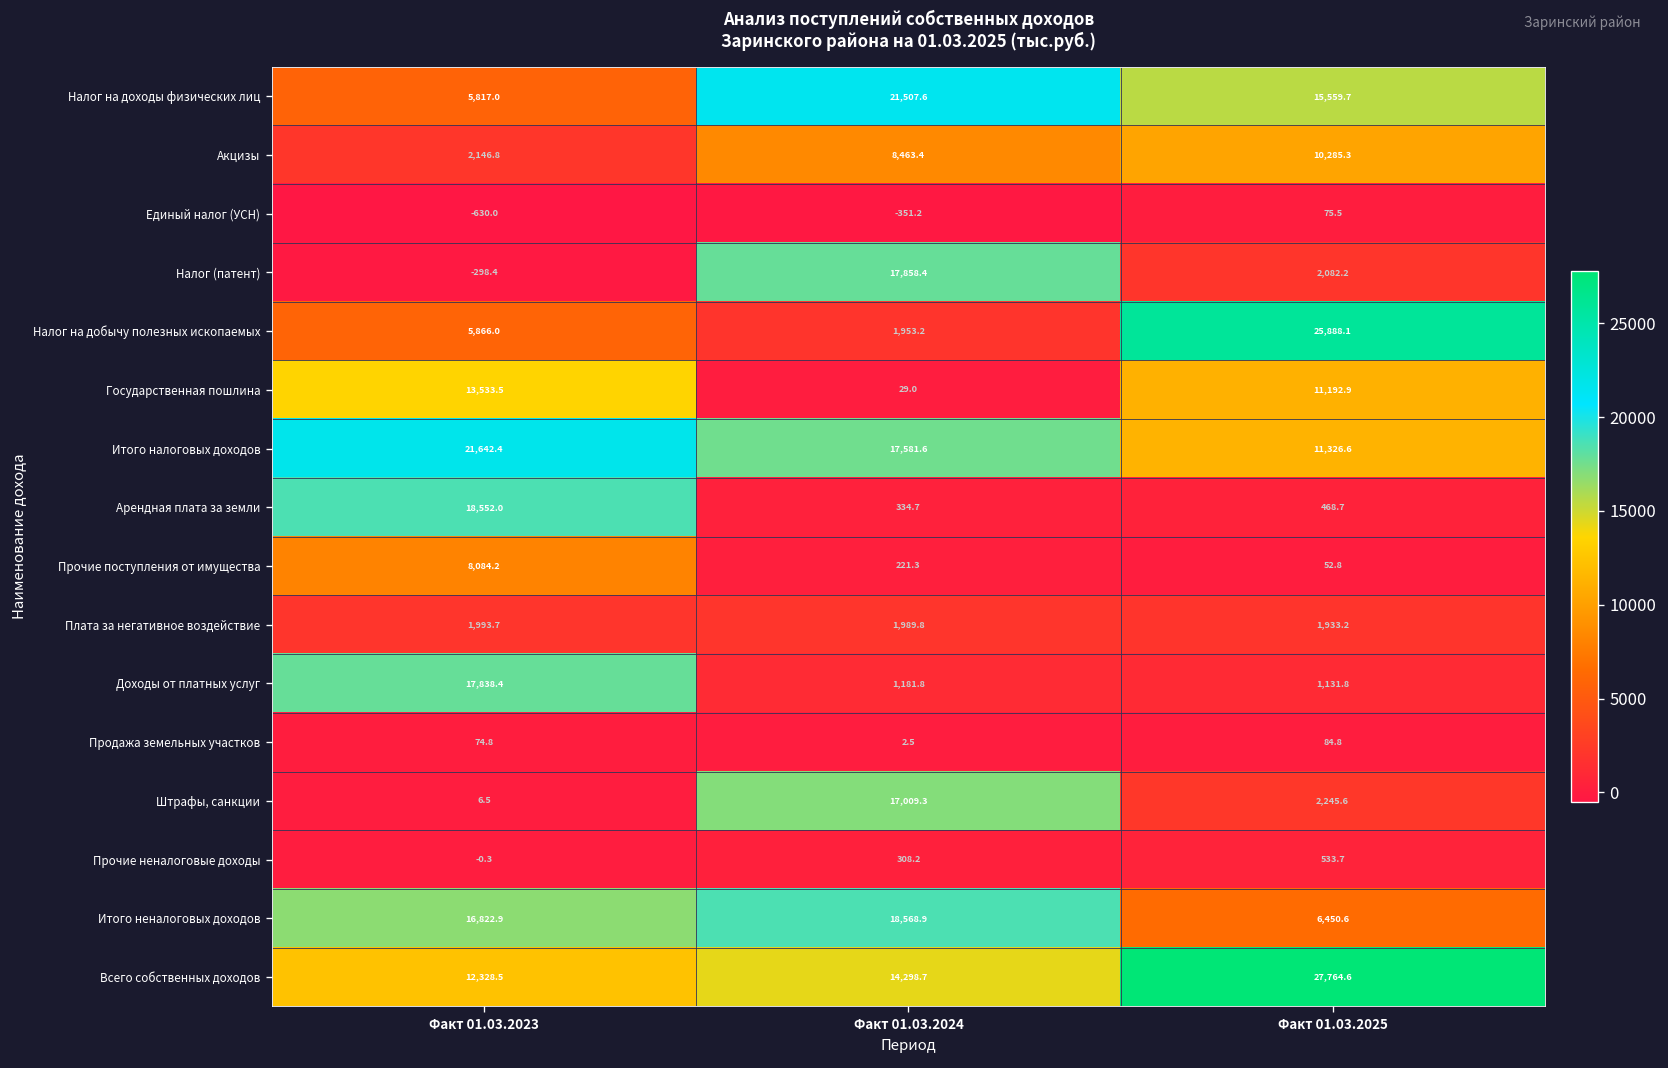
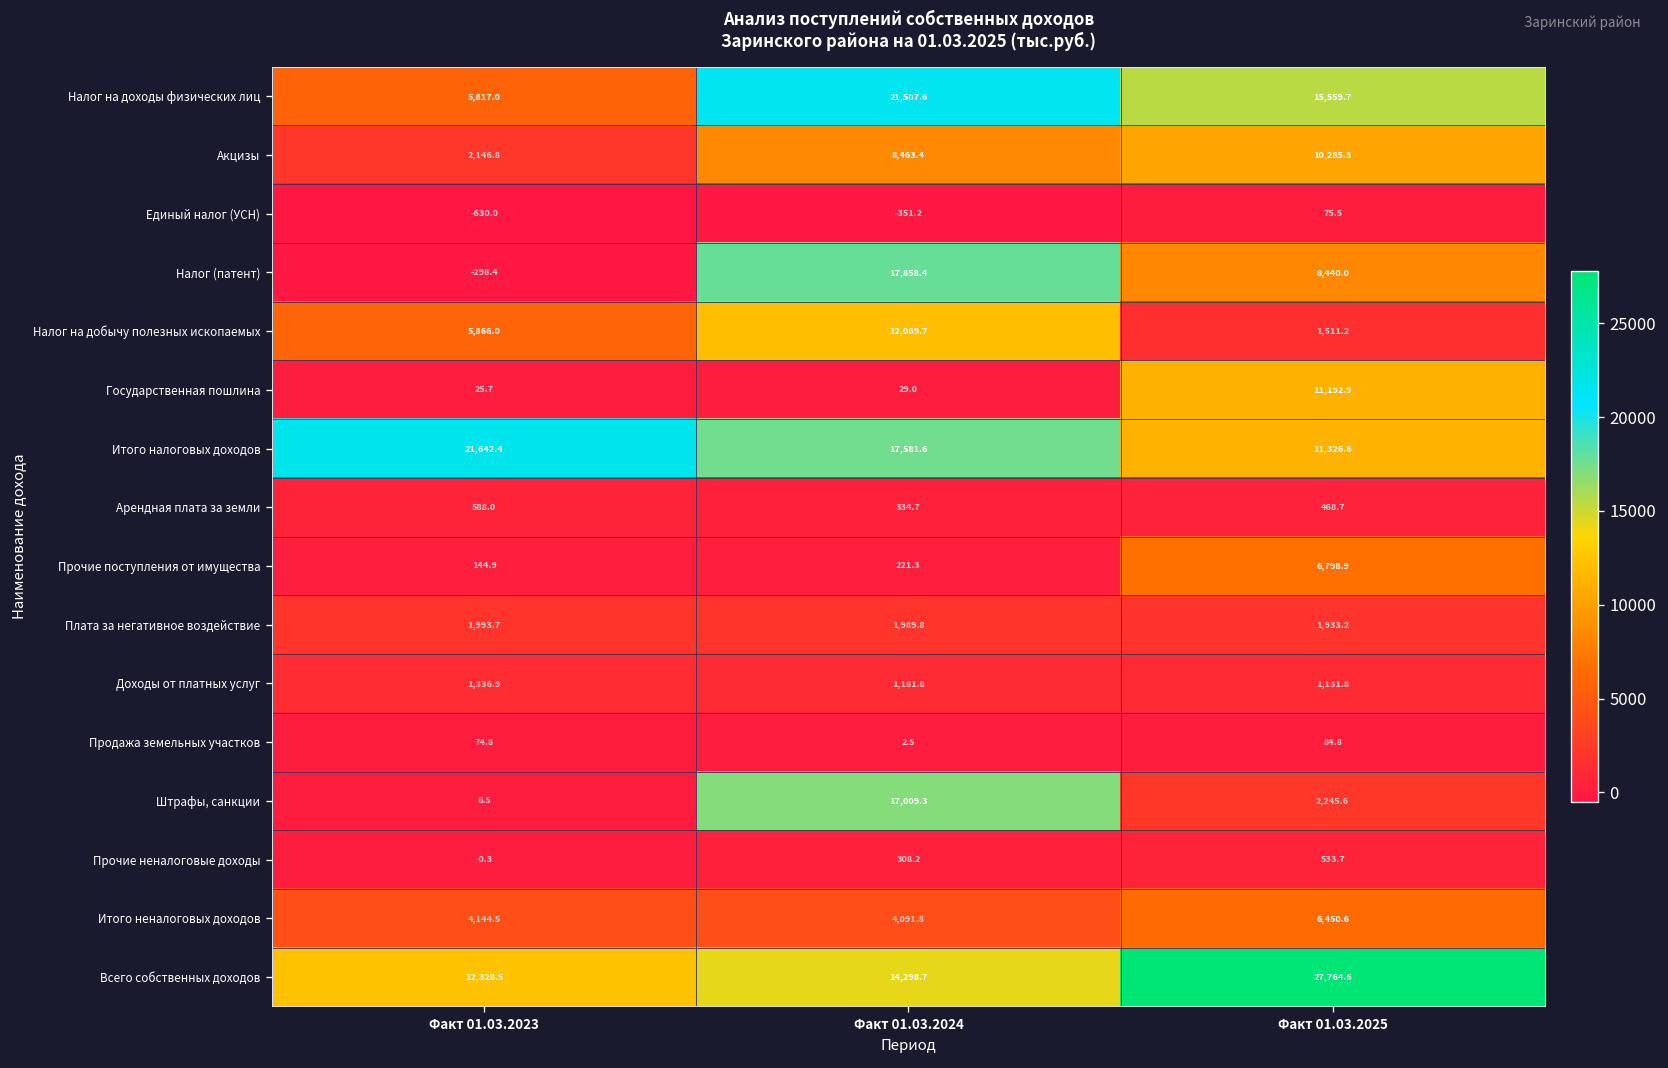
Налог (патент), Факт 01.03.2025: 2,082.2 -> 8,440.0
Налог на добычу полезных ископаемых, Факт 01.03.2024: 1,953.2 -> 12,069.7
Налог на добычу полезных ископаемых, Факт 01.03.2025: 25,888.1 -> 1,511.2
Государственная пошлина, Факт 01.03.2023: 13,533.5 -> 25.7
Арендная плата за земли, Факт 01.03.2023: 18,552.0 -> 588.0
Прочие поступления от имущества, Факт 01.03.2023: 8,084.2 -> 144.9
Прочие поступления от имущества, Факт 01.03.2025: 52.8 -> 6,798.9
Доходы от платных услуг, Факт 01.03.2023: 17,838.4 -> 1,336.9
Итого неналоговых доходов, Факт 01.03.2023: 16,822.9 -> 4,144.5
Итого неналоговых доходов, Факт 01.03.2024: 18,568.9 -> 4,091.8
